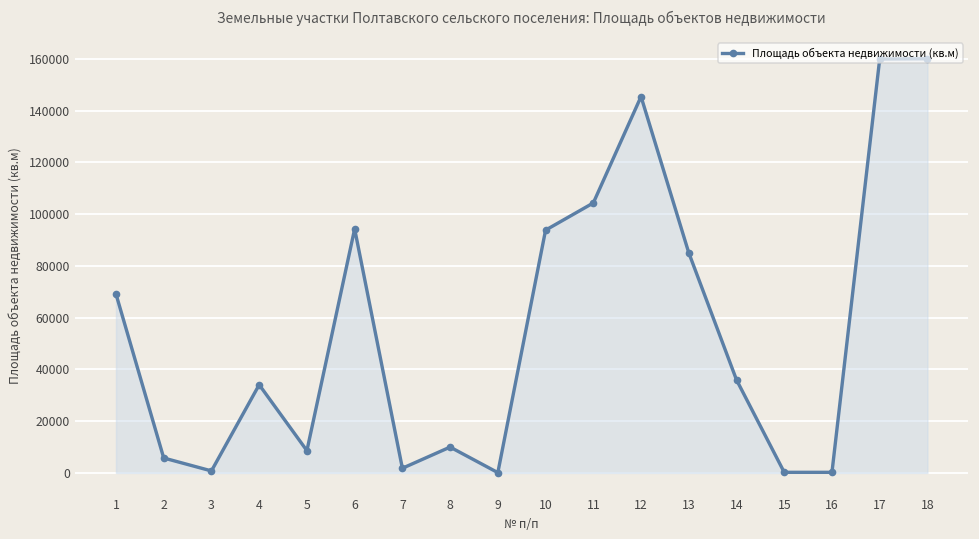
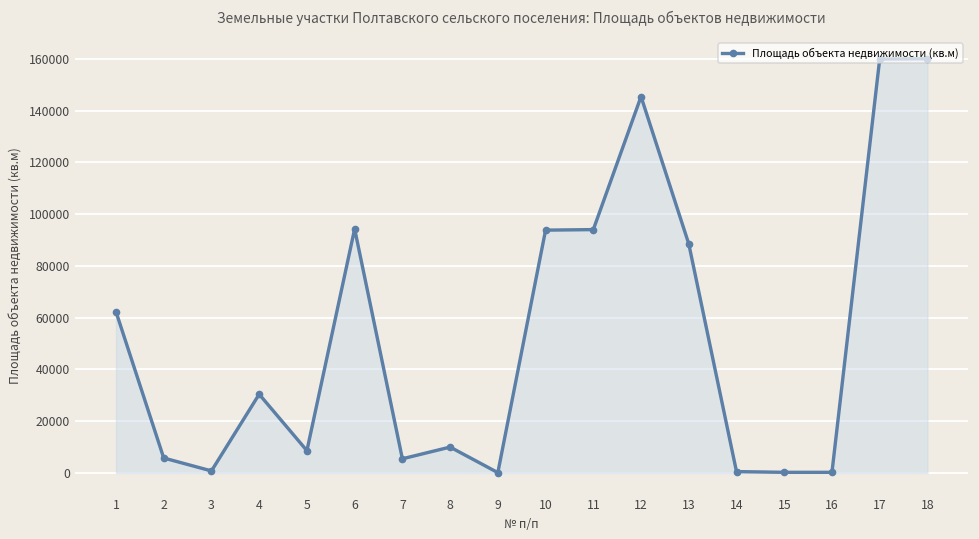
1: 69000 -> 62000
4: 34000 -> 30000
7: 2000 -> 5000
11: 104000 -> 94000
13: 85000 -> 88000
14: 36000 -> 0
